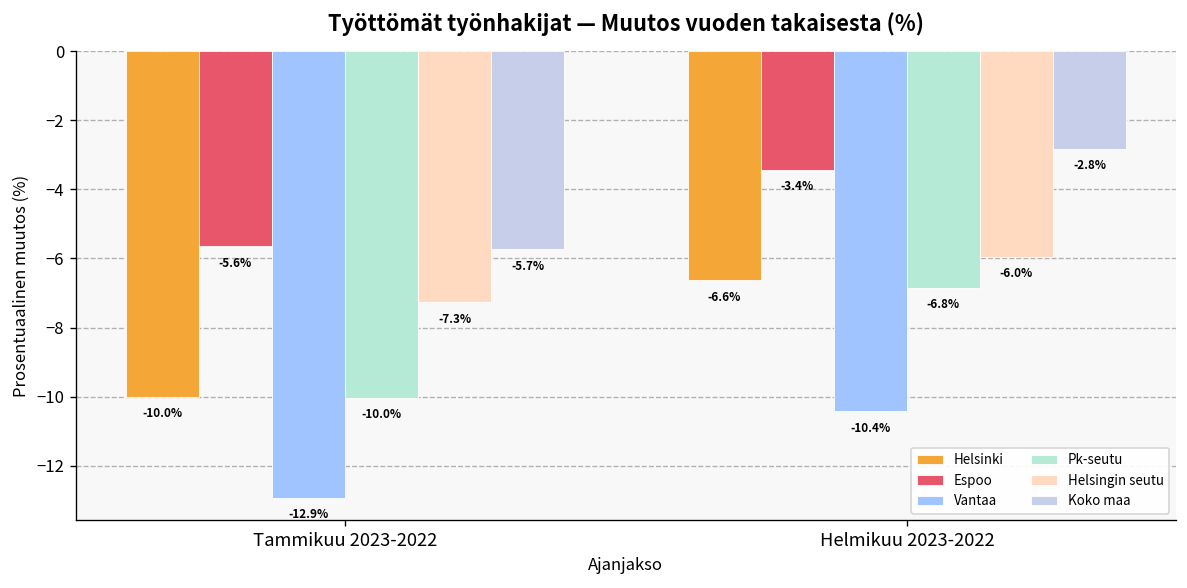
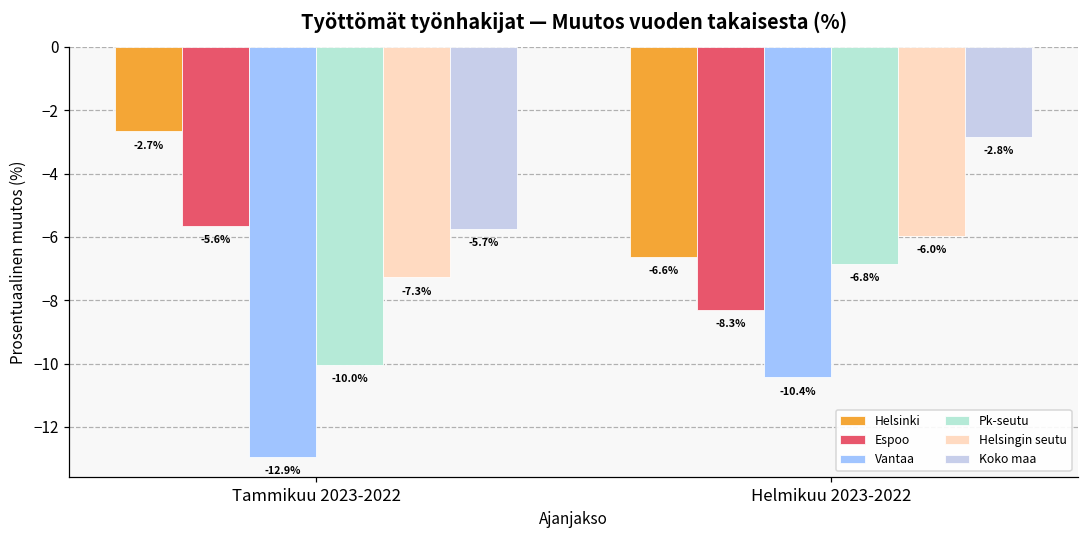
Helsinki, Tammikuu 2023-2022: -10.0% -> -2.7%
Espoo, Helmikuu 2023-2022: -3.4% -> -8.3%
